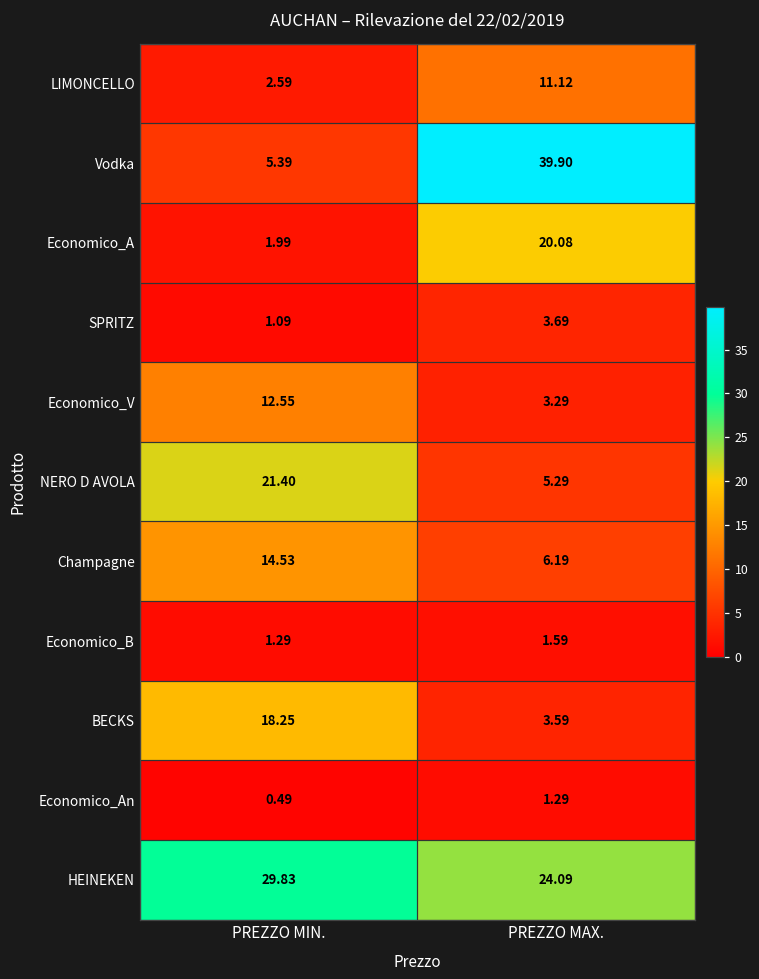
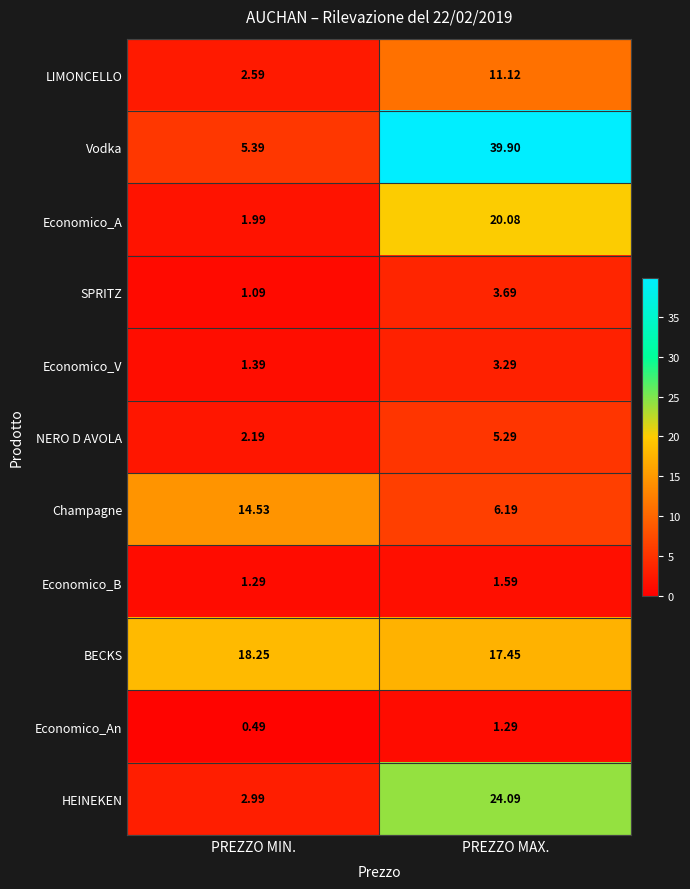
Economico_V, PREZZO MIN.: 12.55 -> 1.39
NERO D AVOLA, PREZZO MIN.: 21.40 -> 2.19
BECKS, PREZZO MAX.: 3.59 -> 17.45
HEINEKEN, PREZZO MIN.: 29.83 -> 2.99
